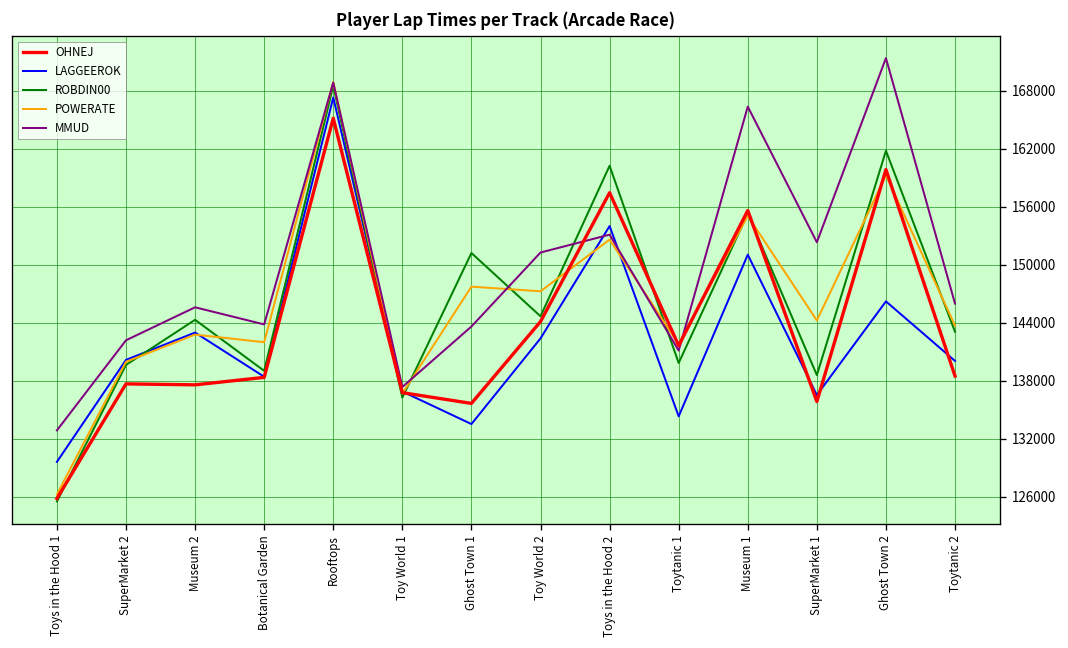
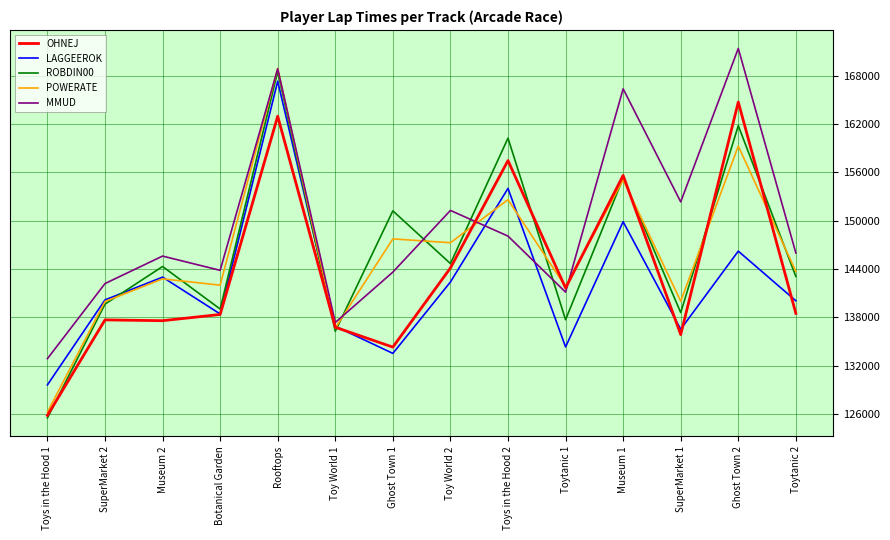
OHNEJ, Rooftops: 165000 -> 163000
OHNEJ, Ghost Town 1: 136000 -> 134000
MMUD, Toys in the Hood 2: 153000 -> 148000
ROBDIN00, Toytanic 1: 140000 -> 138000
LAGGEEROK, Museum 1: 151000 -> 150000
POWERATE, SuperMarket 1: 144000 -> 140000
OHNEJ, Ghost Town 2: 160000 -> 165000
